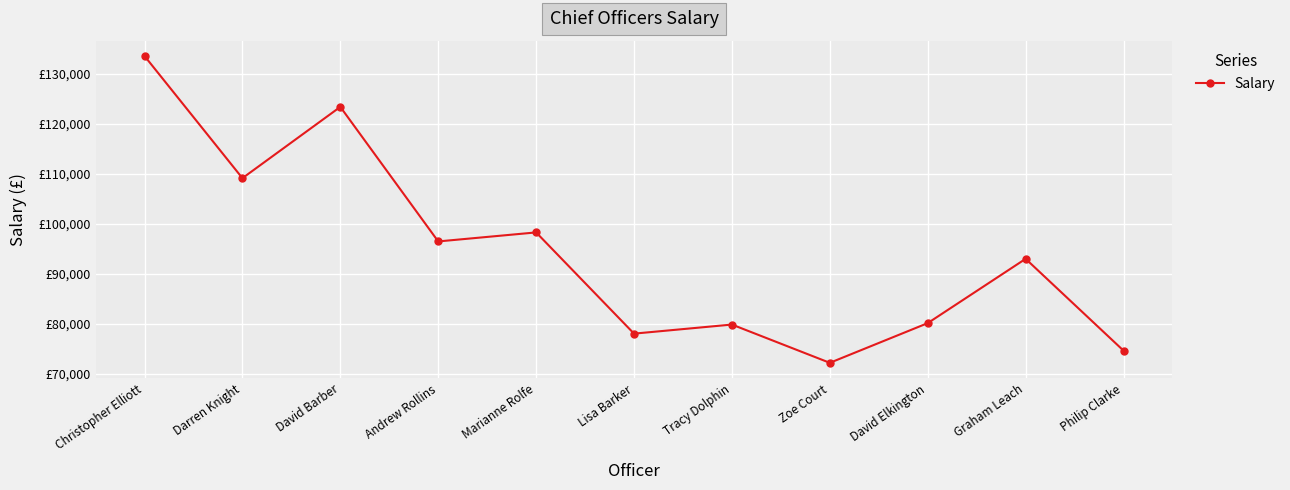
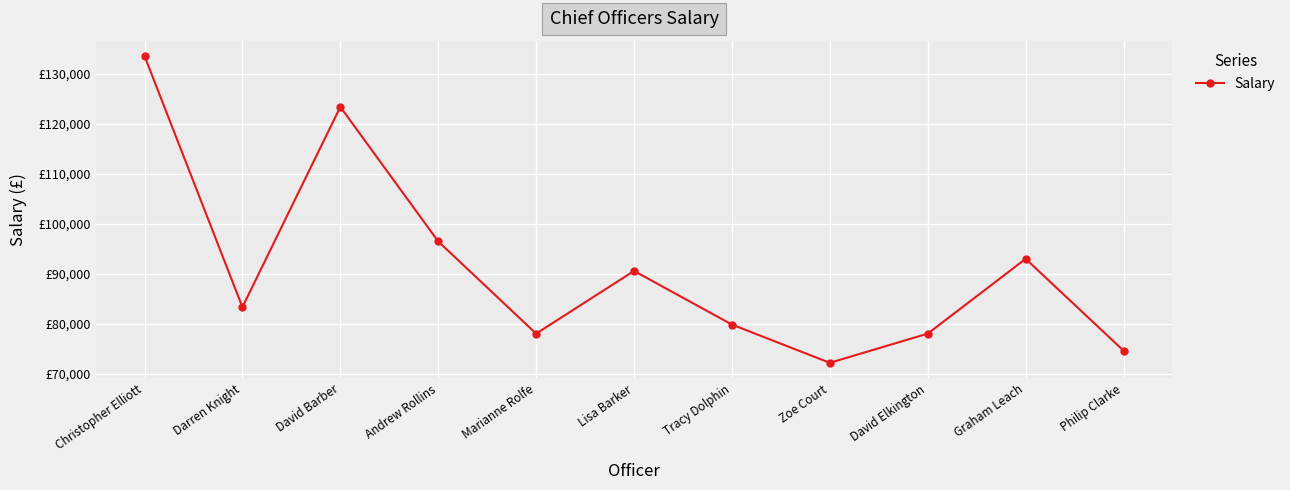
Darren Knight: £109,000 -> £83,000
Marianne Rolfe: £98,000 -> £78,000
Lisa Barker: £78,000 -> £91,000
David Elkington: £80,000 -> £78,000
